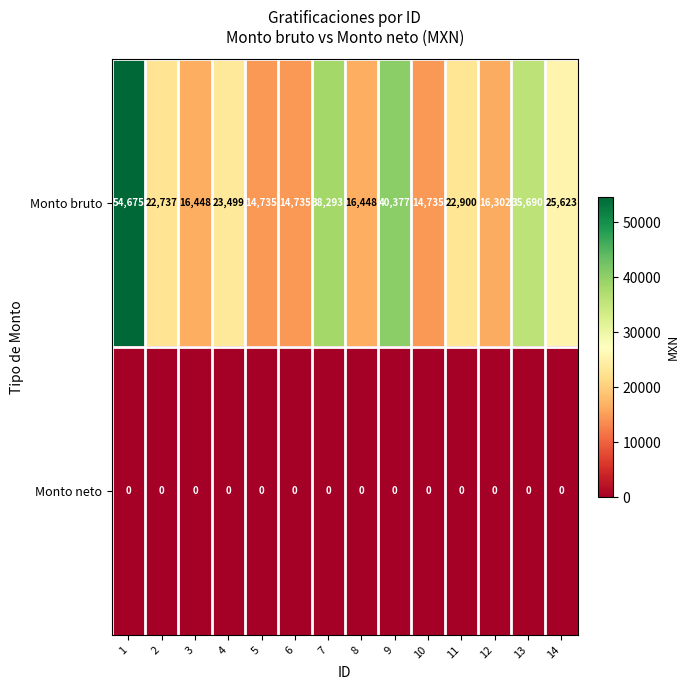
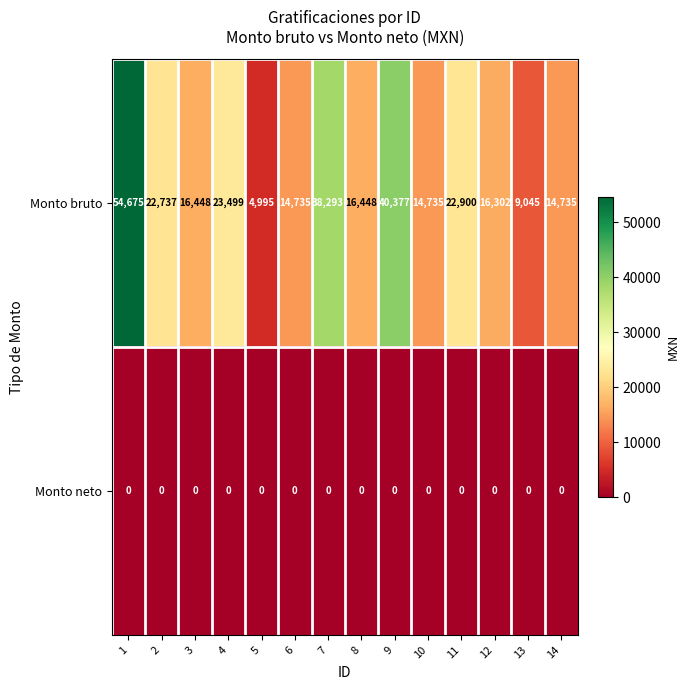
Monto bruto, 5: 14,735 -> 4,995
Monto bruto, 13: 35,690 -> 9,045
Monto bruto, 14: 25,623 -> 14,735
